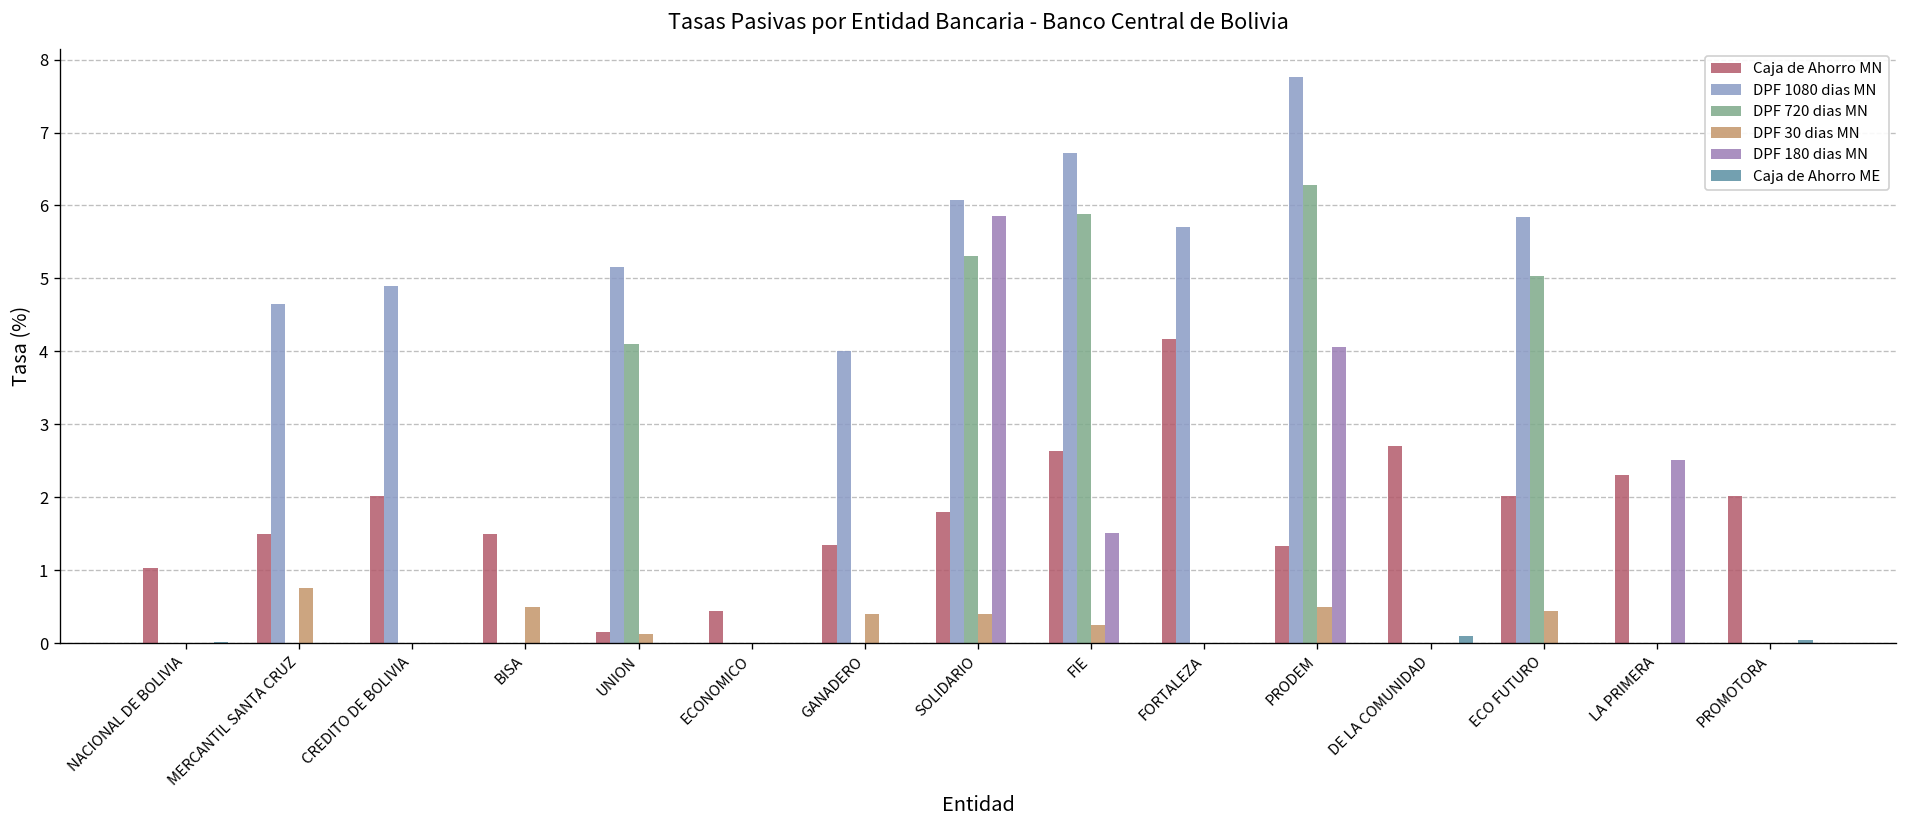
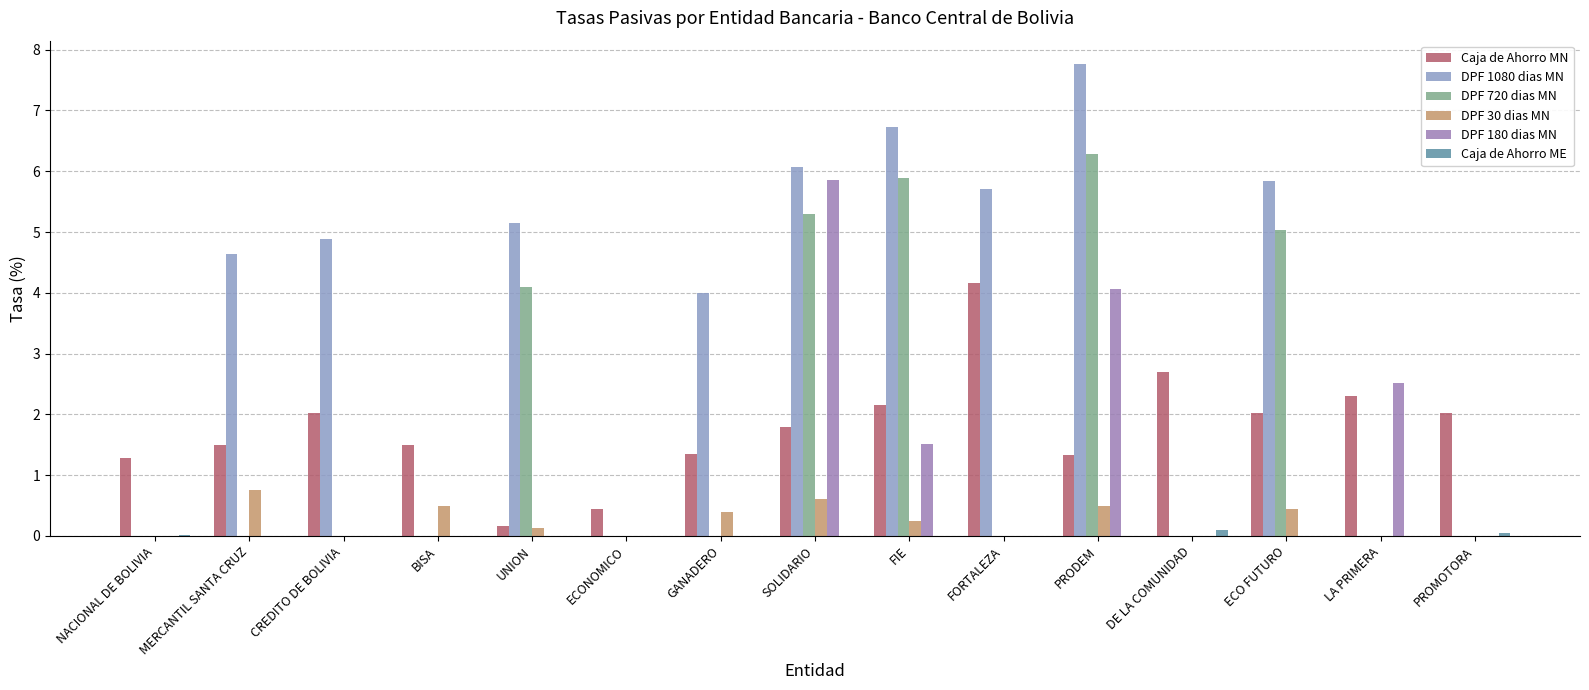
Caja de Ahorro MN, NACIONAL DE BOLIVIA: 1.0 -> 1.3
DPF 30 dias MN, SOLIDARIO: 0.4 -> 0.6
Caja de Ahorro MN, FIE: 2.6 -> 2.2
